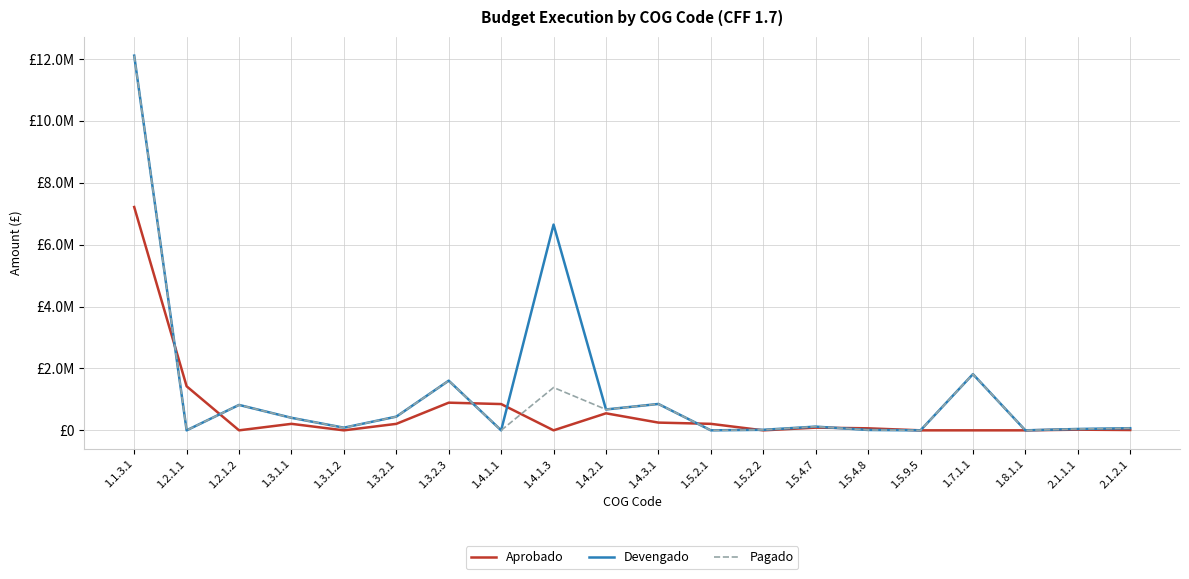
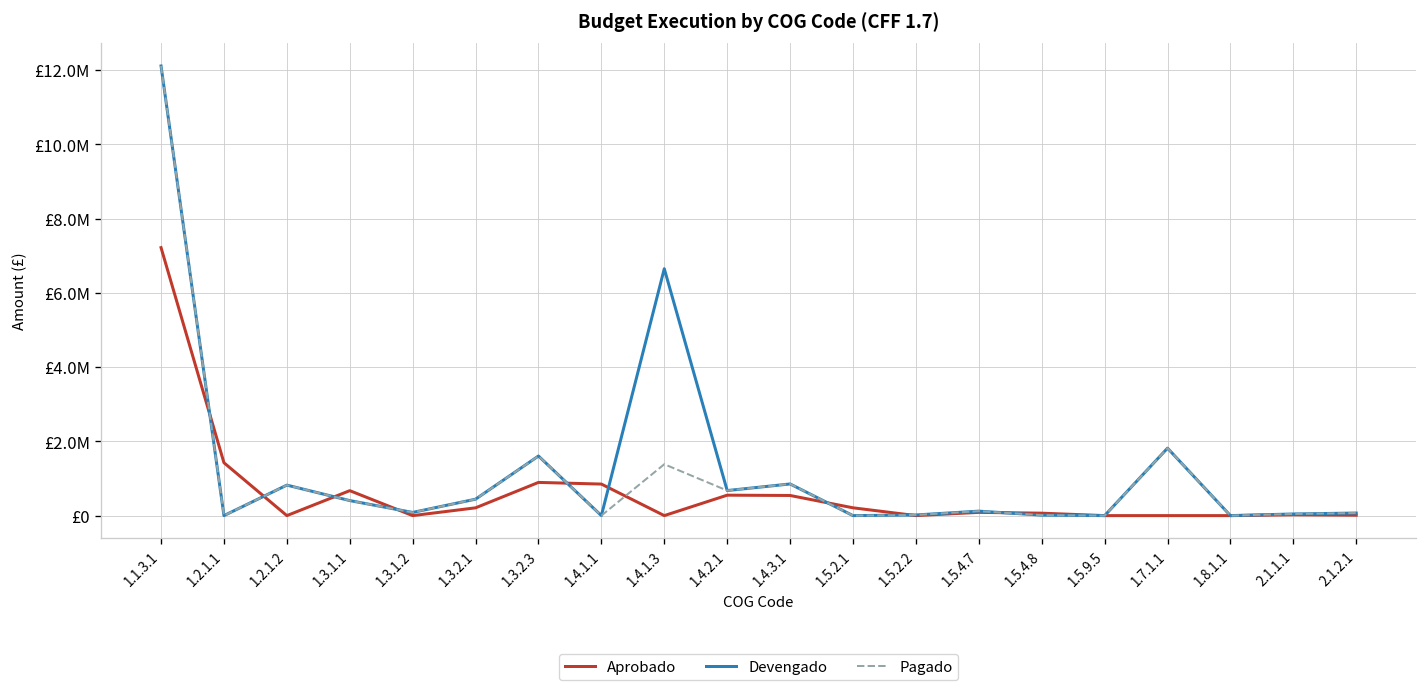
Aprobado, 1.3.1.1: £200000 -> £700000
Aprobado, 1.4.3.1: £200000 -> £500000
